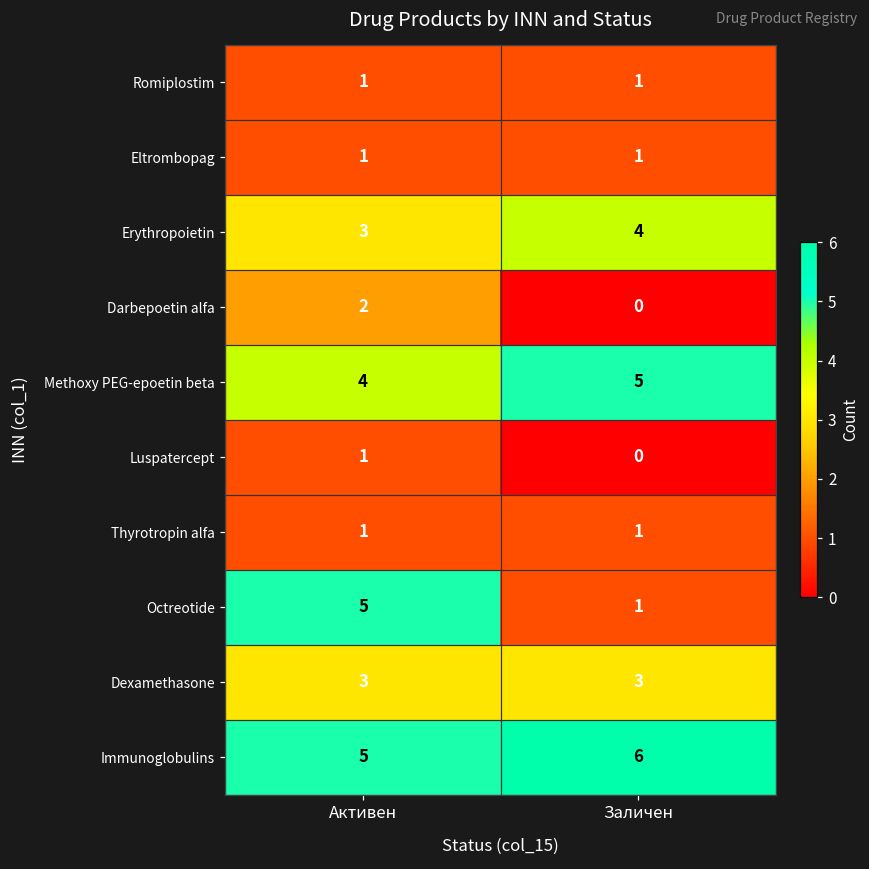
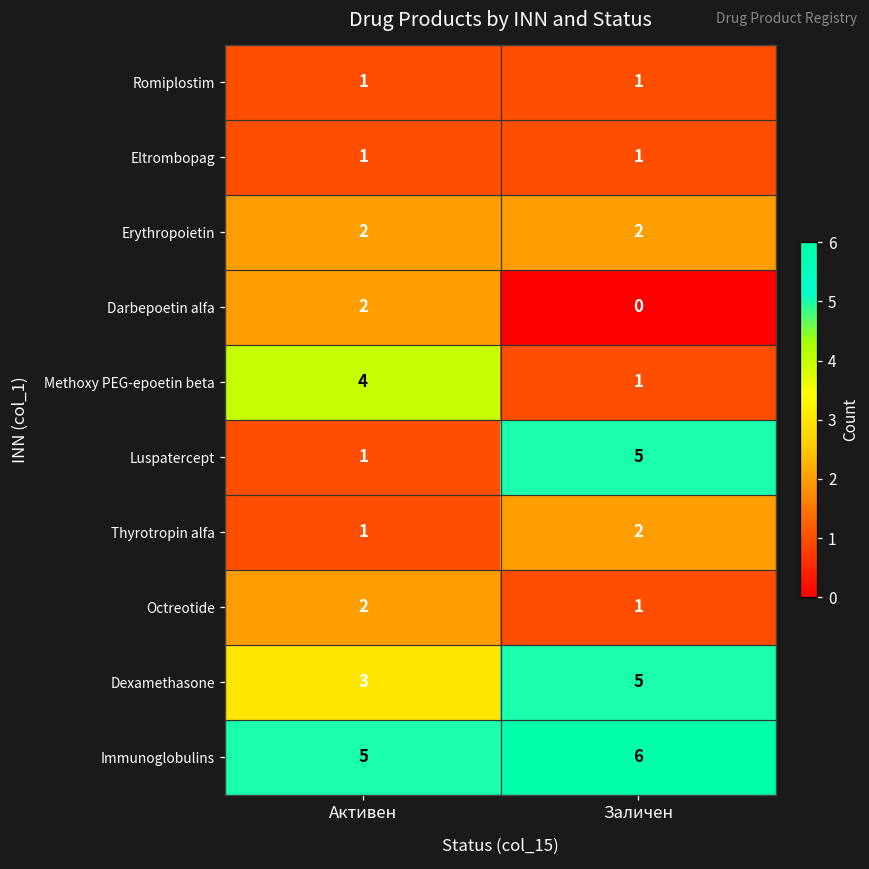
Erythropoietin, Активен: 3 -> 2
Erythropoietin, Заличен: 4 -> 2
Methoxy PEG-epoetin beta, Заличен: 5 -> 1
Luspatercept, Заличен: 0 -> 5
Thyrotropin alfa, Заличен: 1 -> 2
Octreotide, Активен: 5 -> 2
Dexamethasone, Заличен: 3 -> 5
